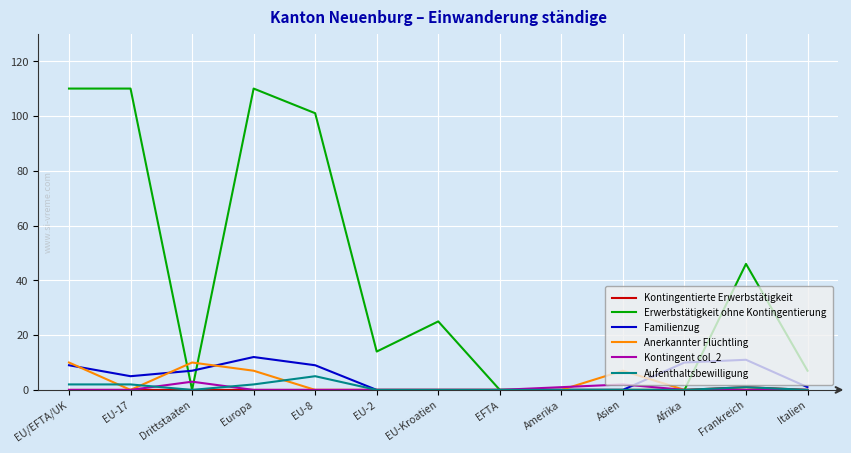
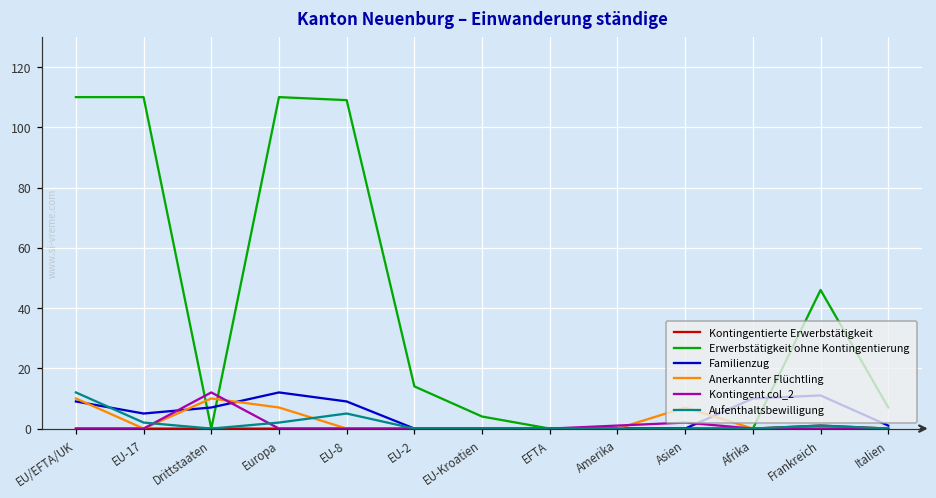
Aufenthaltsbewilligung, EU/EFTA/UK: 2 -> 12
Kontingent col_2, Drittstaaten: 3 -> 12
Erwerbstätigkeit ohne Kontingentierung, EU-8: 101 -> 109
Erwerbstätigkeit ohne Kontingentierung, EU-Kroatien: 25 -> 4
